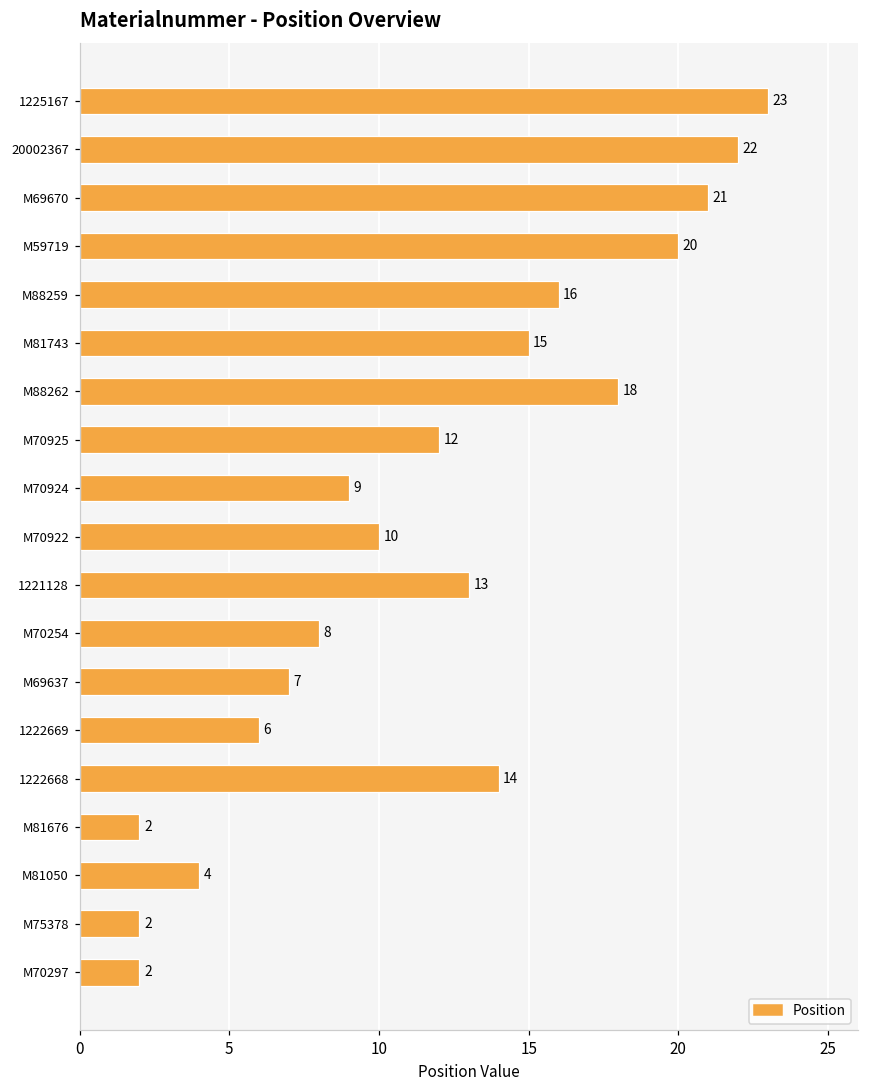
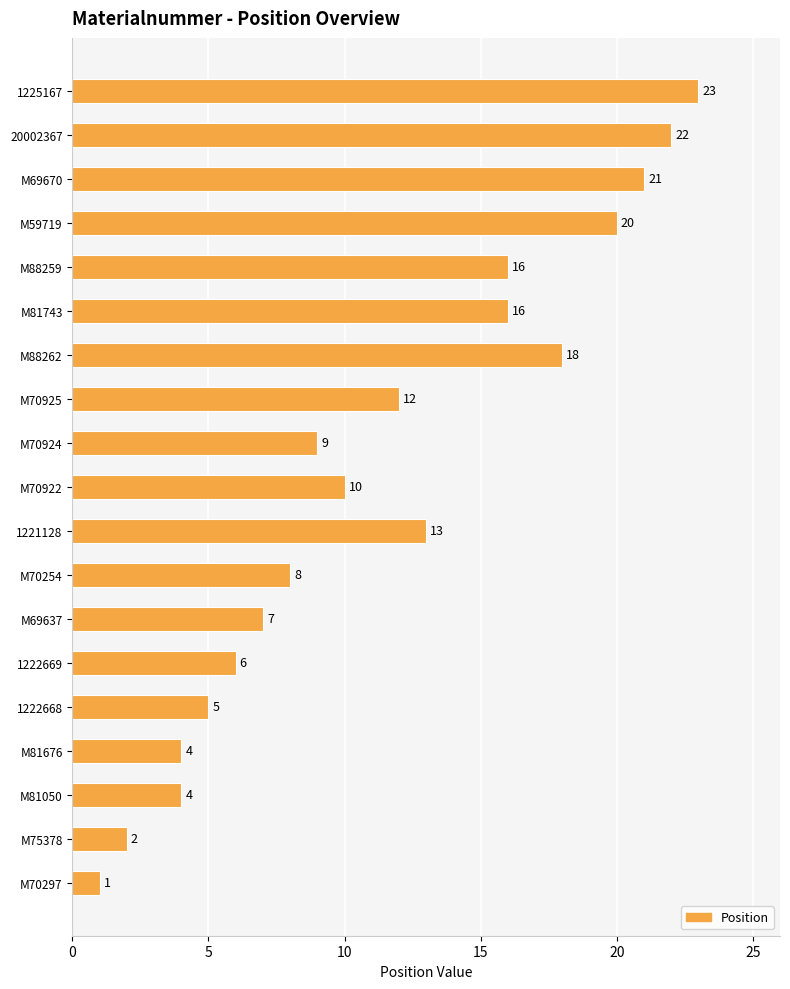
M81743: 15 -> 16
1222668: 14 -> 5
M81676: 2 -> 4
M70297: 2 -> 1
